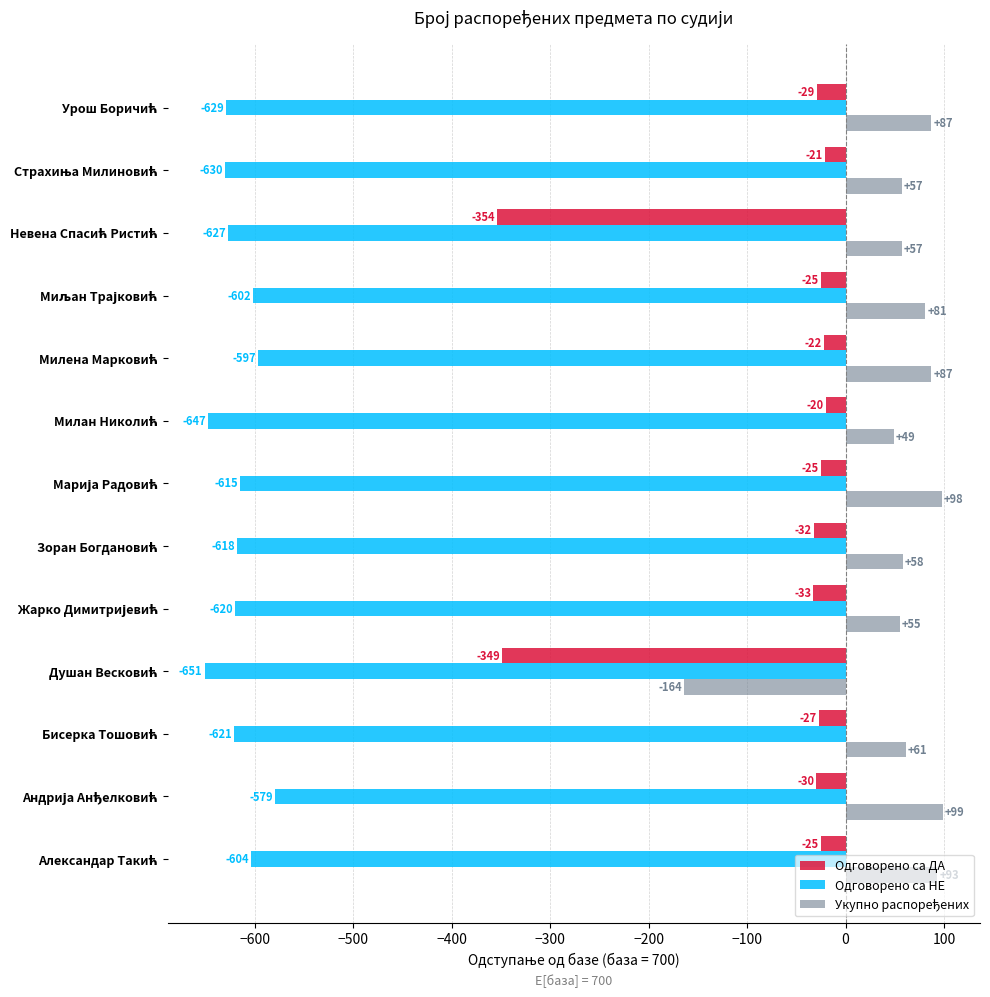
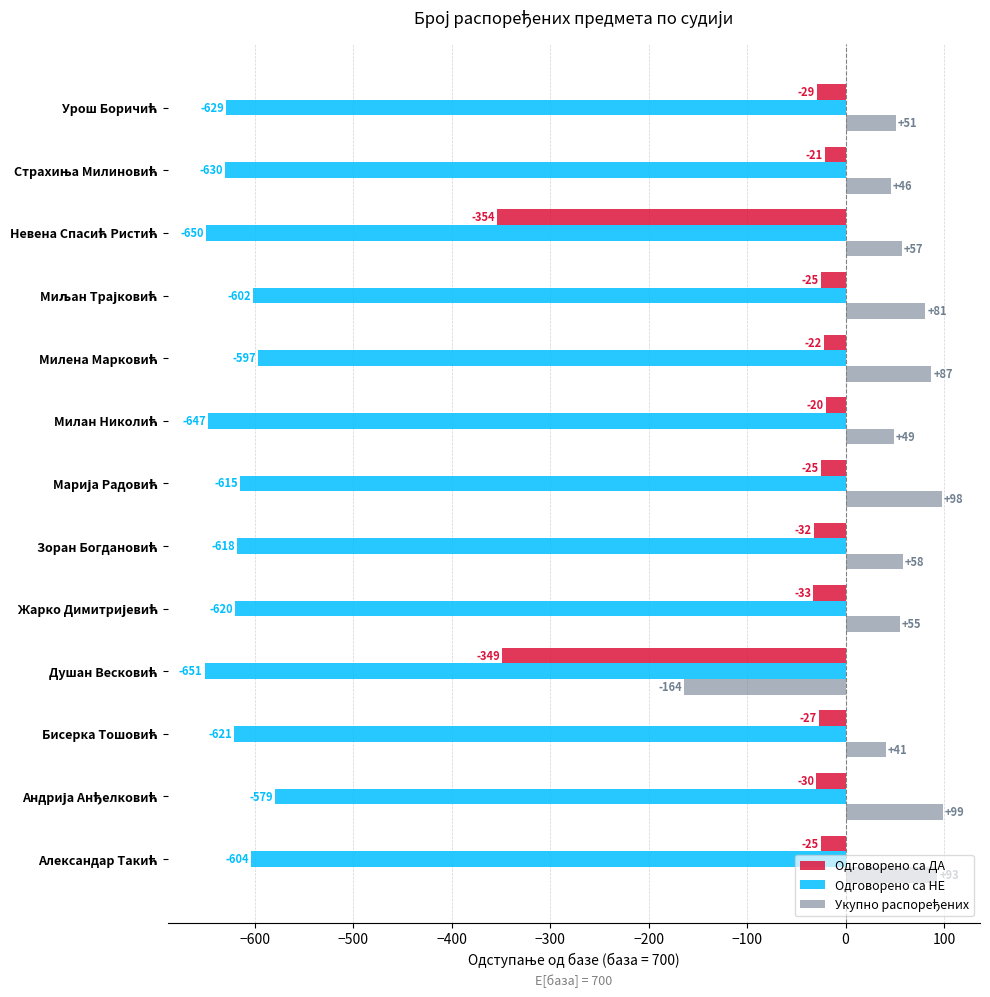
Укупно распоређених, Урош Боричић: +87 -> +51
Укупно распоређених, Страхиња Милиновић: +57 -> +46
Одговорено са НЕ, Невена Спасић Ристић: -627 -> -650
Укупно распоређених, Бисерка Тошовић: +61 -> +41
